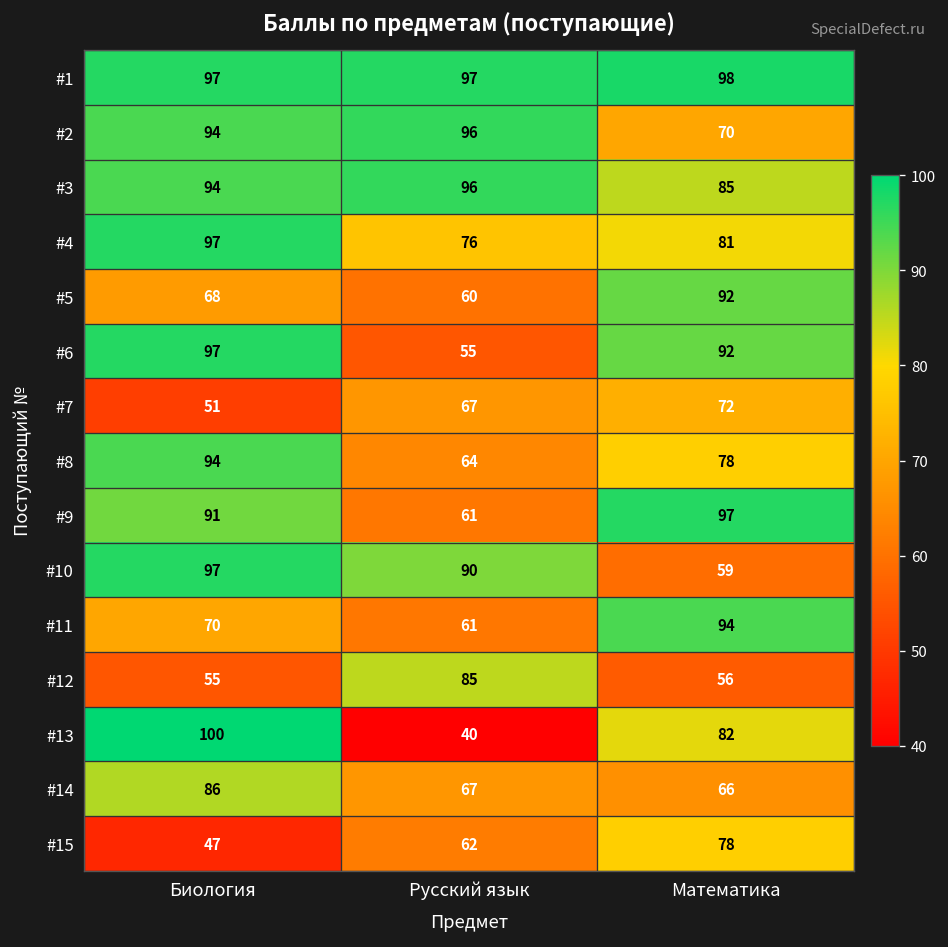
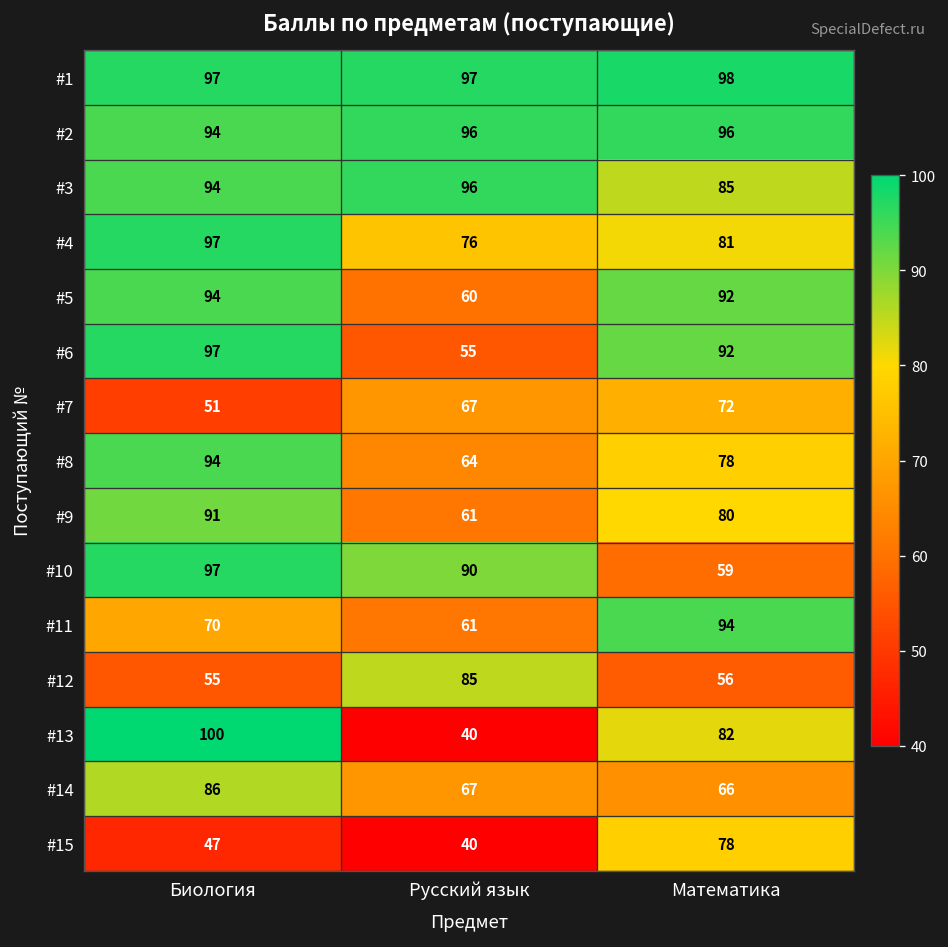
#2, Математика: 70 -> 96
#5, Биология: 68 -> 94
#9, Математика: 97 -> 80
#15, Русский язык: 62 -> 40
